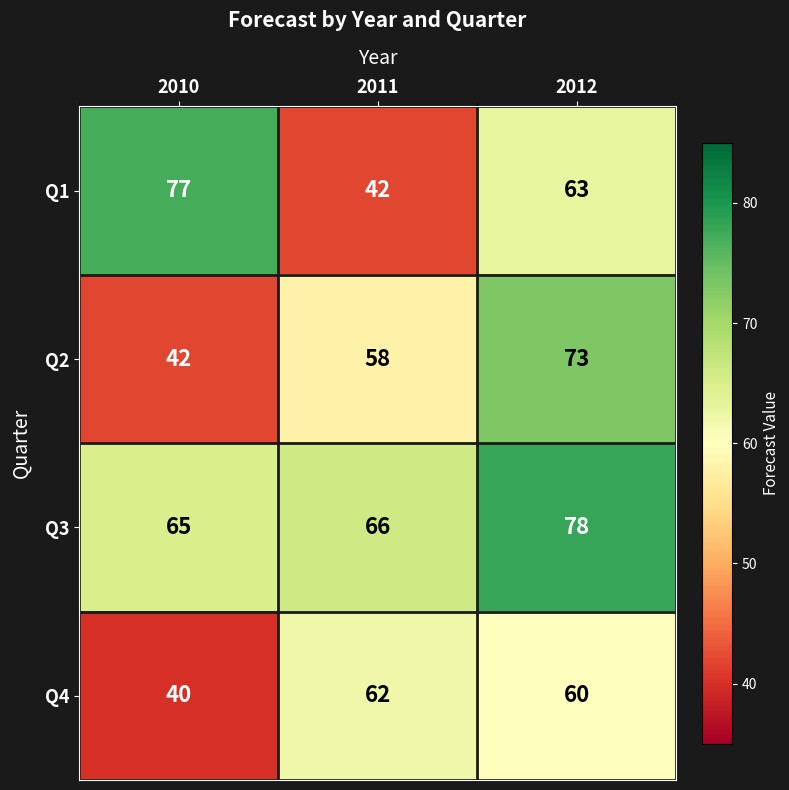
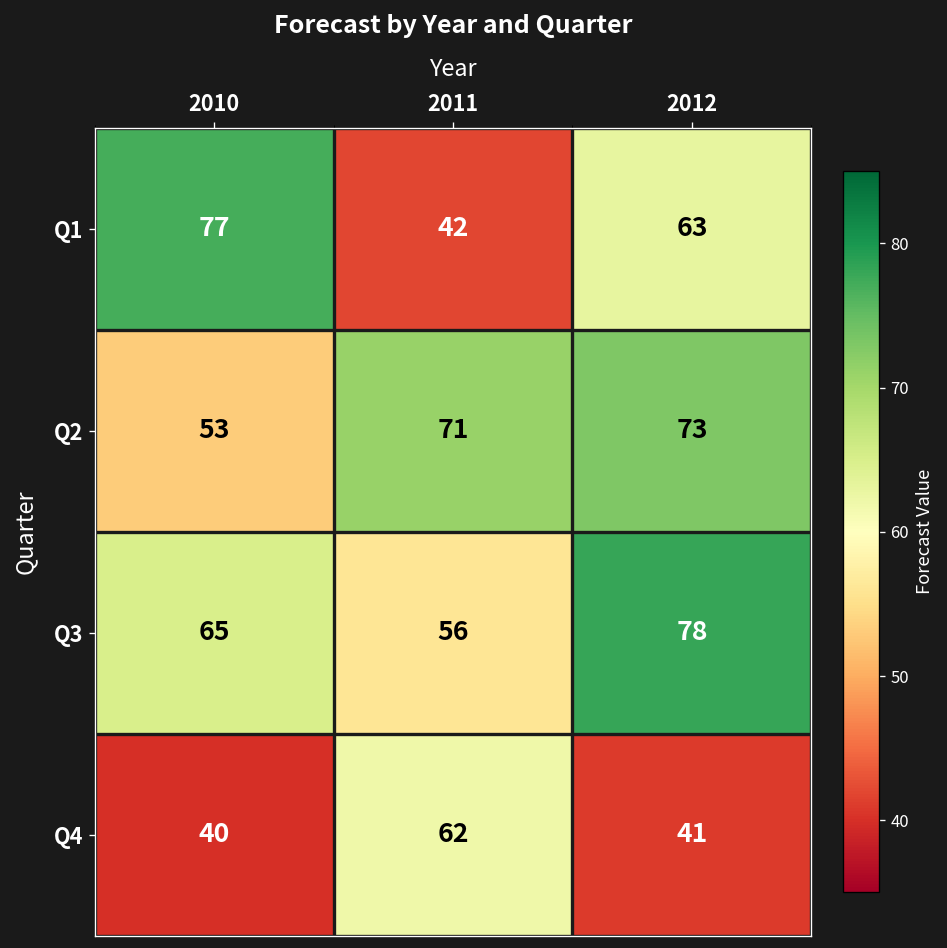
Q2, 2010: 42 -> 53
Q2, 2011: 58 -> 71
Q3, 2011: 66 -> 56
Q4, 2012: 60 -> 41
